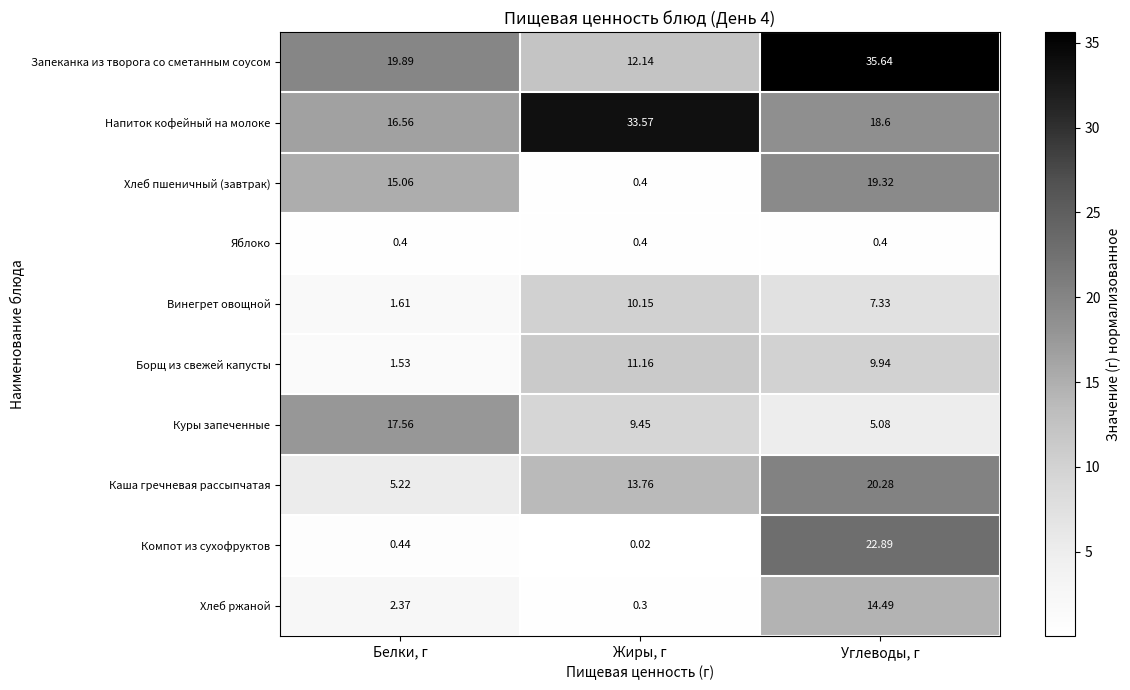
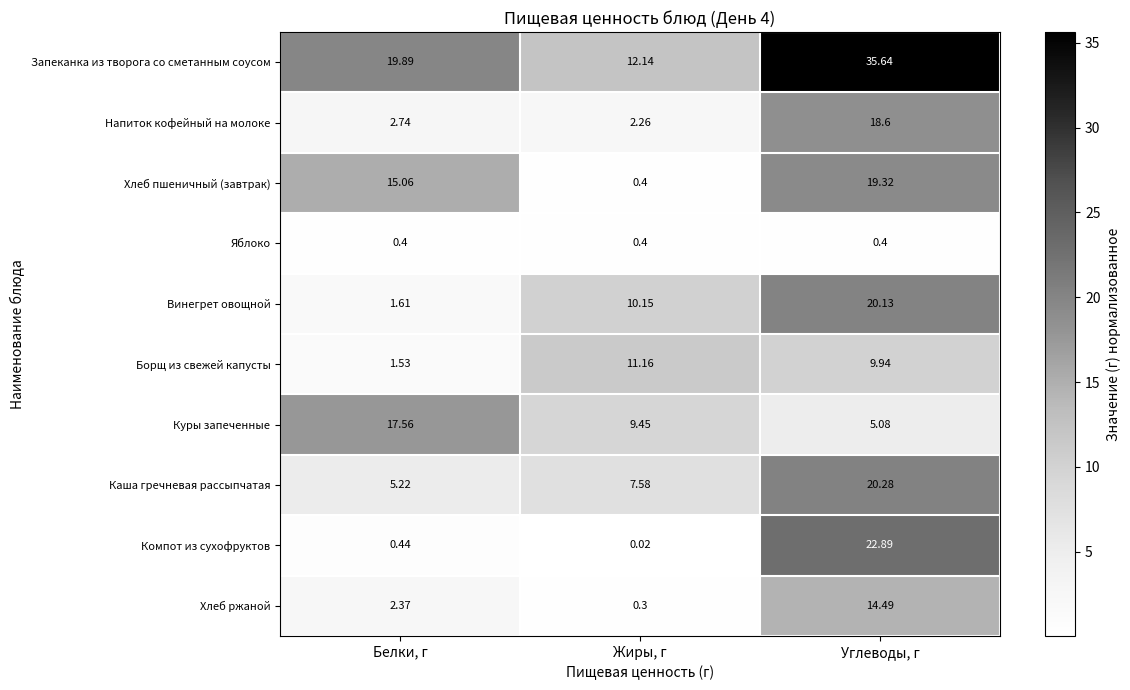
Напиток кофейный на молоке, Белки, г: 16.56 -> 2.74
Напиток кофейный на молоке, Жиры, г: 33.57 -> 2.26
Винегрет овощной, Углеводы, г: 7.33 -> 20.13
Каша гречневая рассыпчатая, Жиры, г: 13.76 -> 7.58
